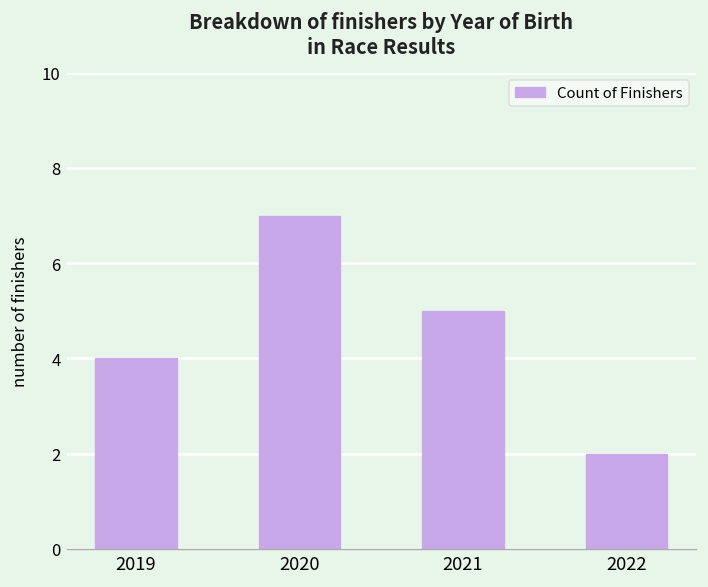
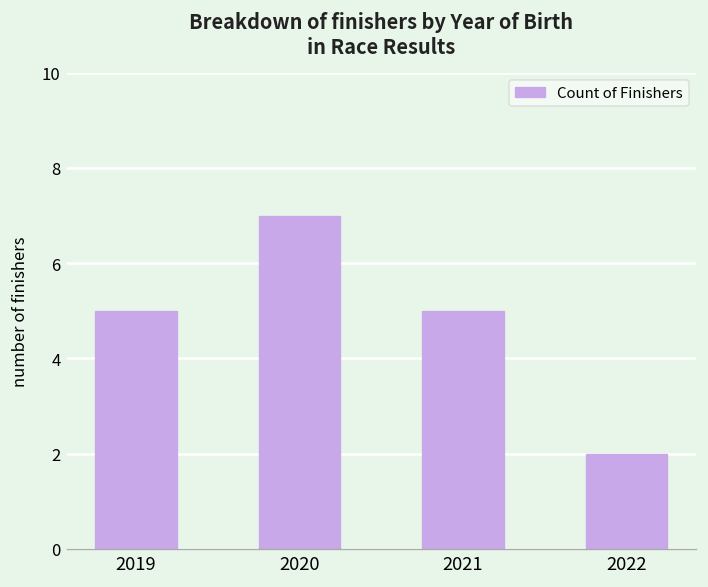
2019: 4 -> 5
